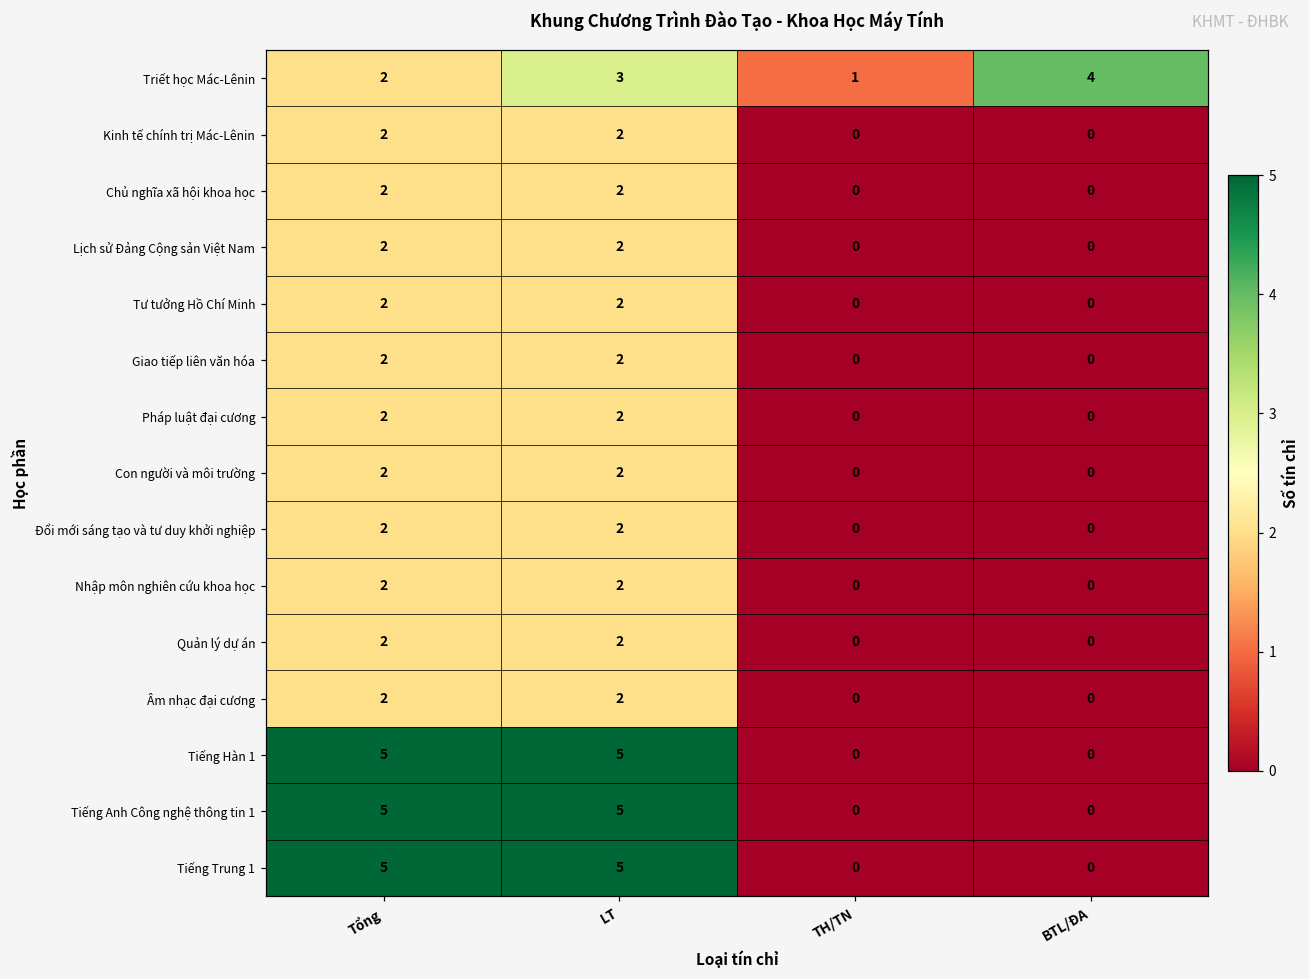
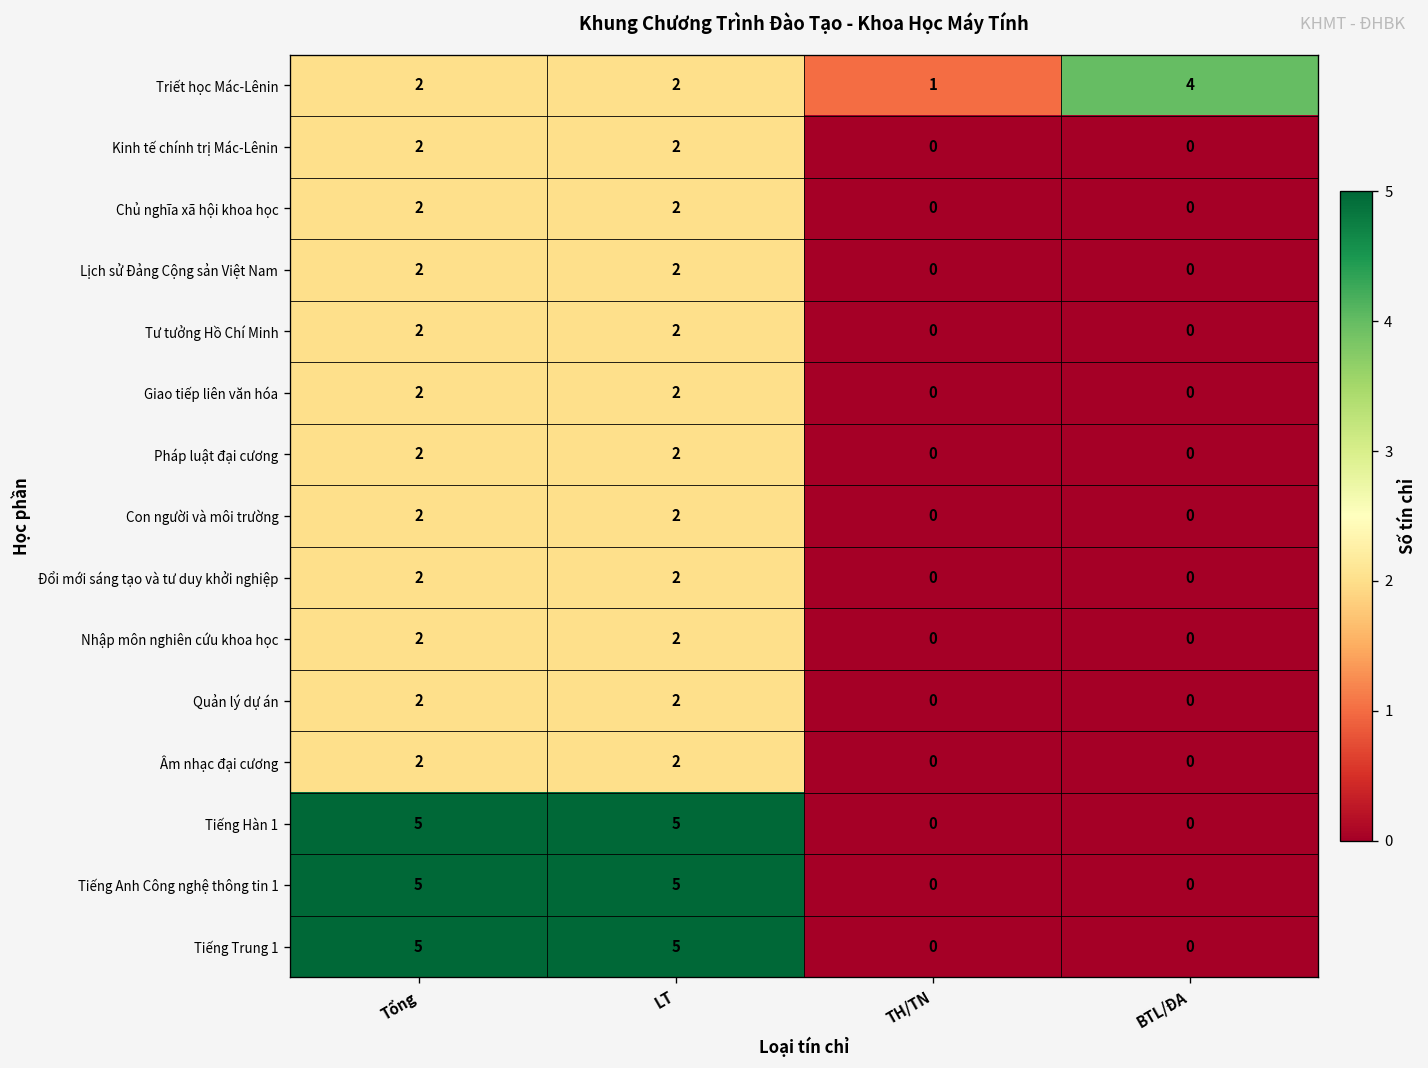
Triết học Mác-Lênin, LT: 3 -> 2
